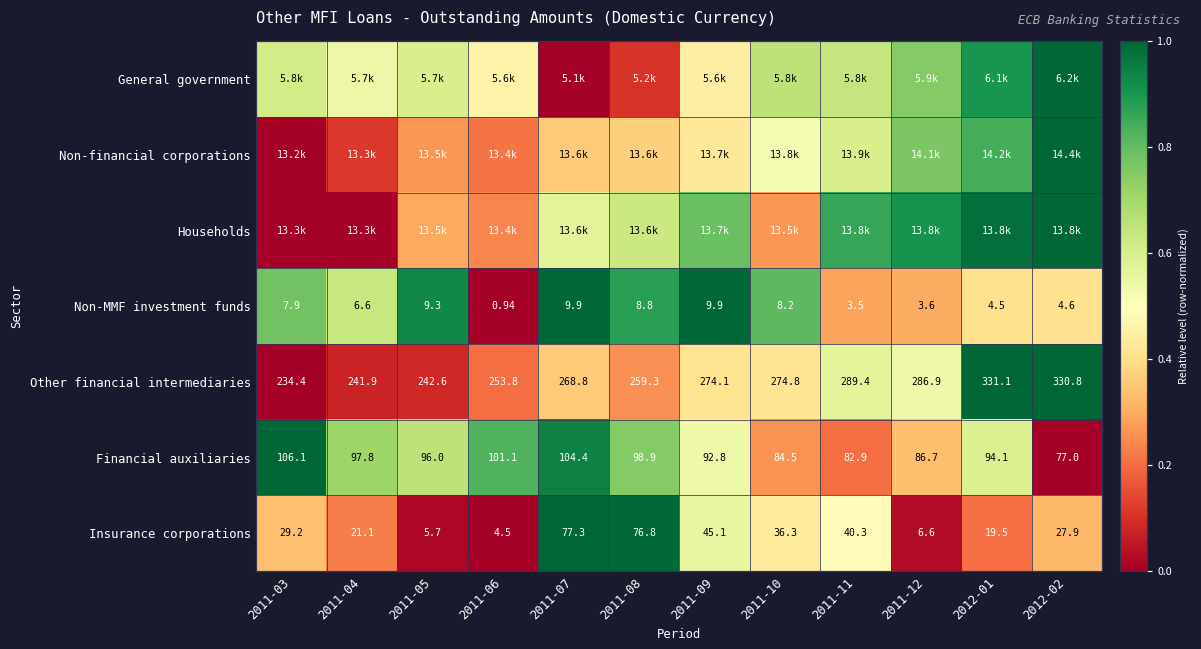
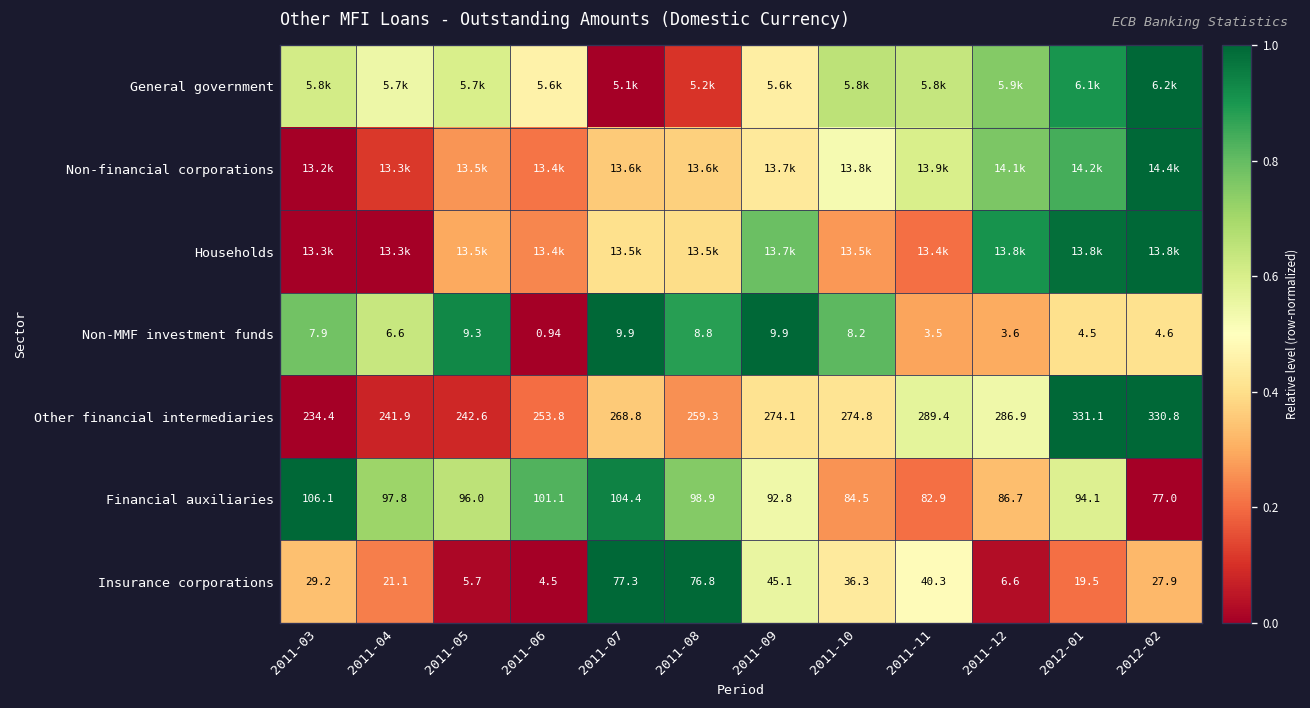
Households, 2011-07: 13.6k -> 13.5k
Households, 2011-08: 13.6k -> 13.5k
Households, 2011-11: 13.8k -> 13.4k
